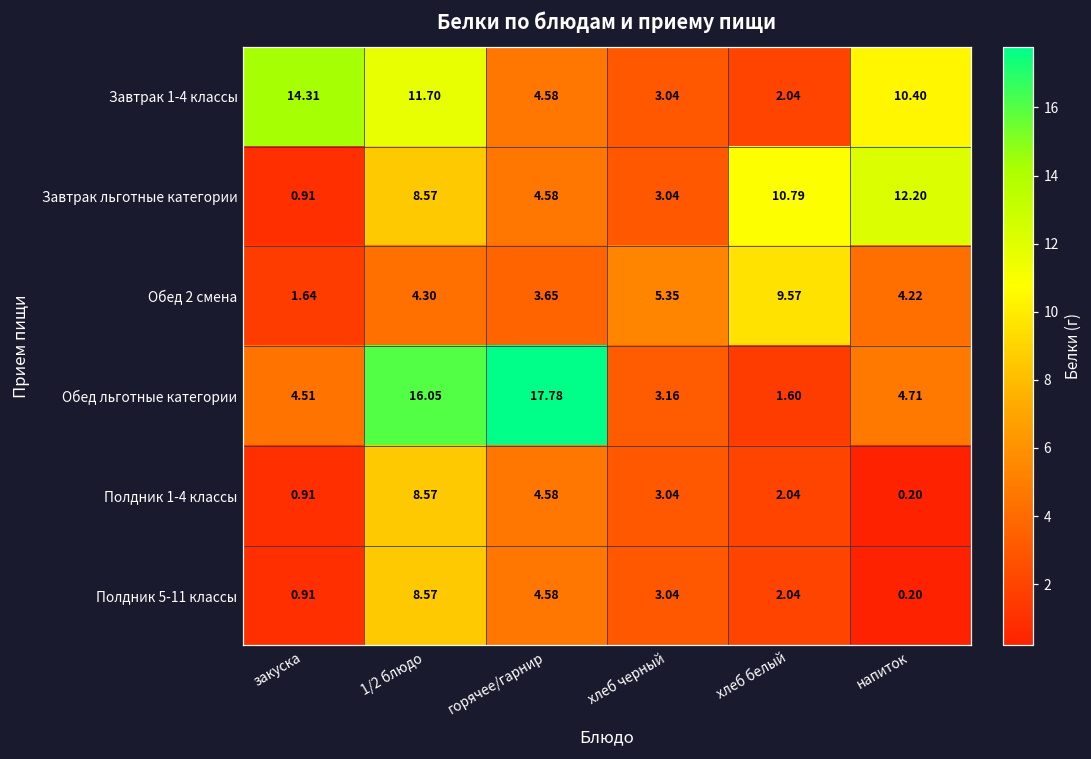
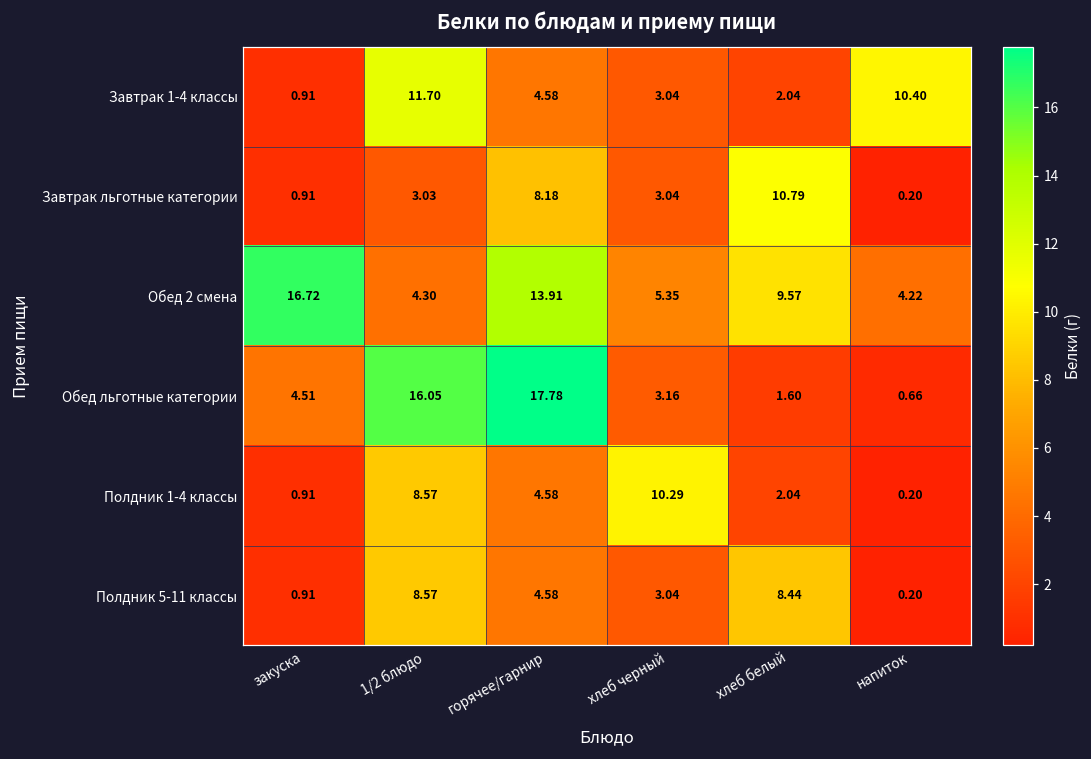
Завтрак 1-4 классы, закуска: 14.31 -> 0.91
Завтрак льготные категории, 1/2 блюдо: 8.57 -> 3.03
Завтрак льготные категории, горячее/гарнир: 4.58 -> 8.18
Завтрак льготные категории, напиток: 12.20 -> 0.20
Обед 2 смена, закуска: 1.64 -> 16.72
Обед 2 смена, горячее/гарнир: 3.65 -> 13.91
Обед льготные категории, напиток: 4.71 -> 0.66
Полдник 1-4 классы, хлеб черный: 3.04 -> 10.29
Полдник 5-11 классы, хлеб белый: 2.04 -> 8.44
